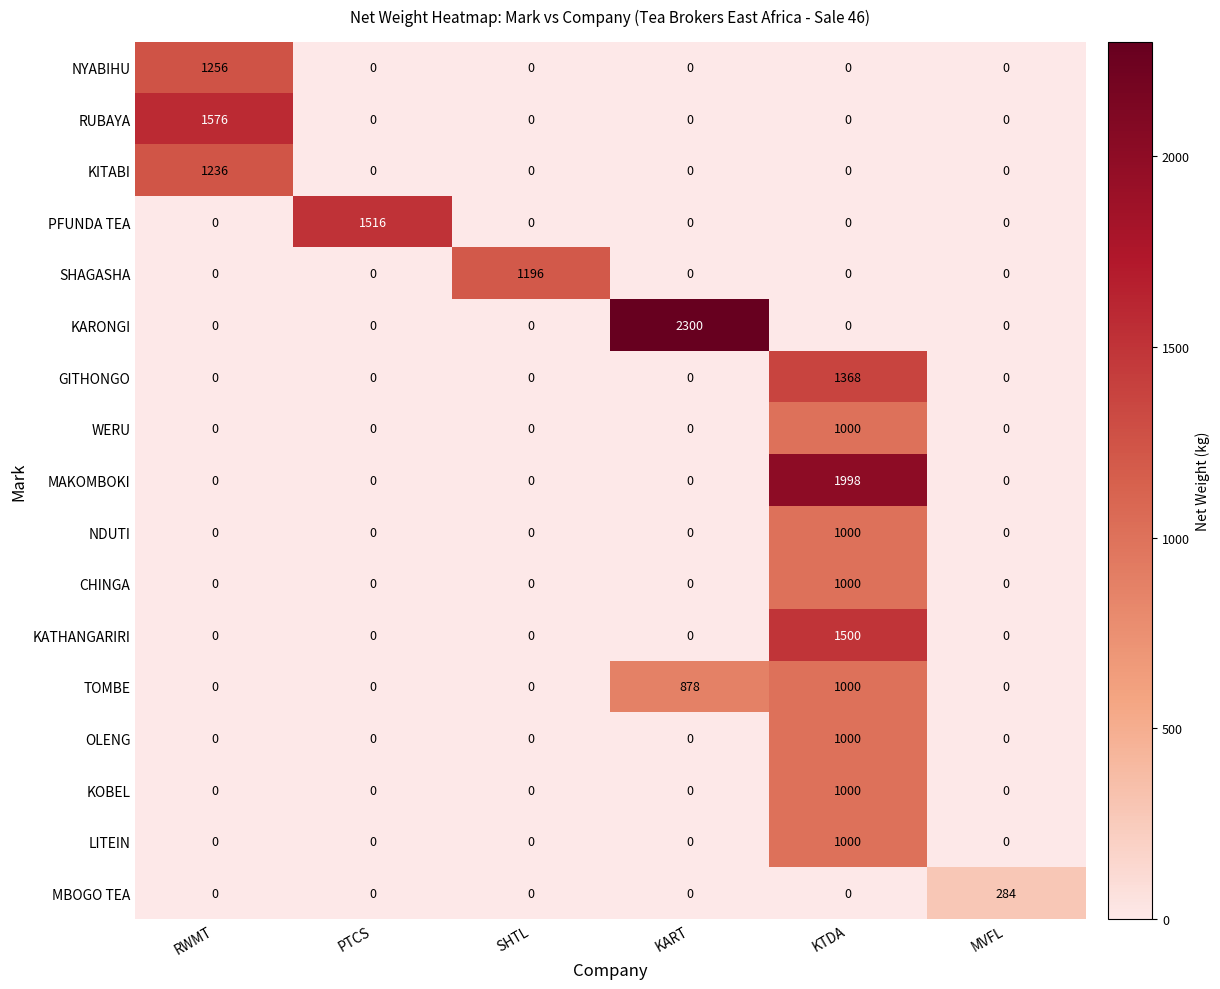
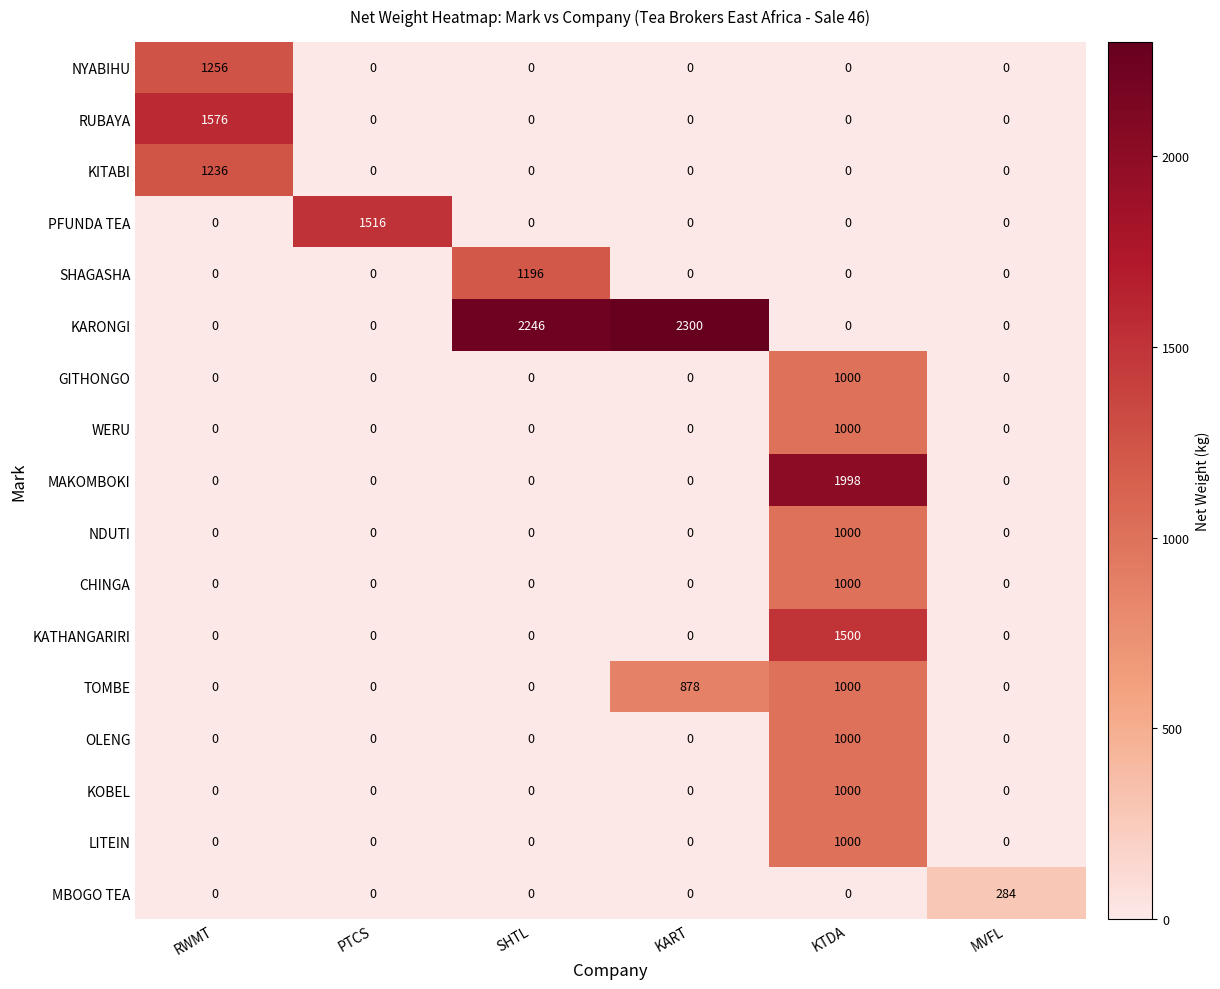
KARONGI, SHTL: 0 -> 2246
GITHONGO, KTDA: 1368 -> 1000
